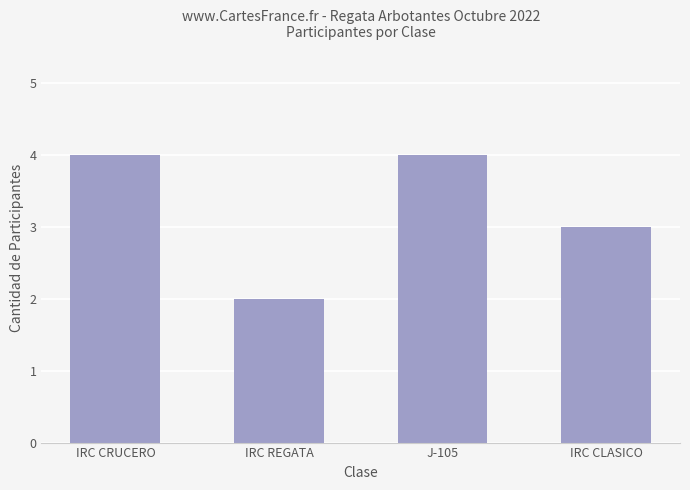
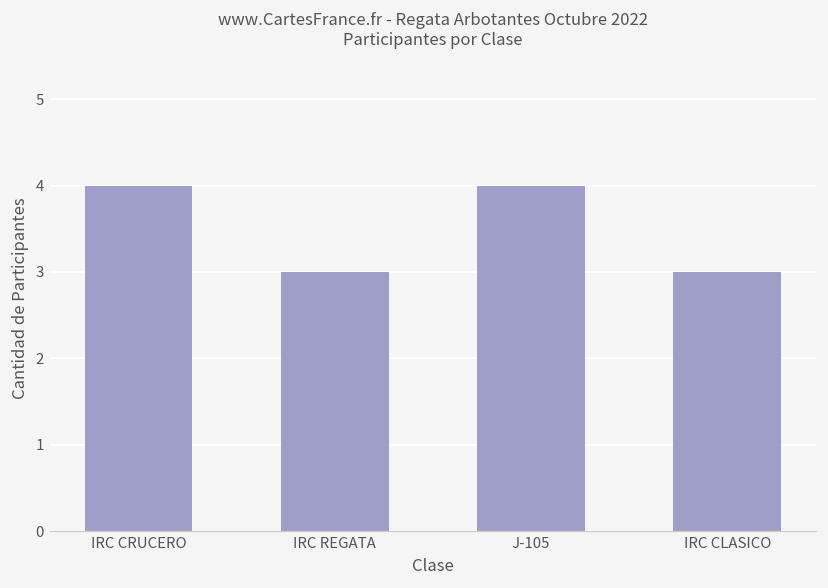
IRC REGATA: 2 -> 3
